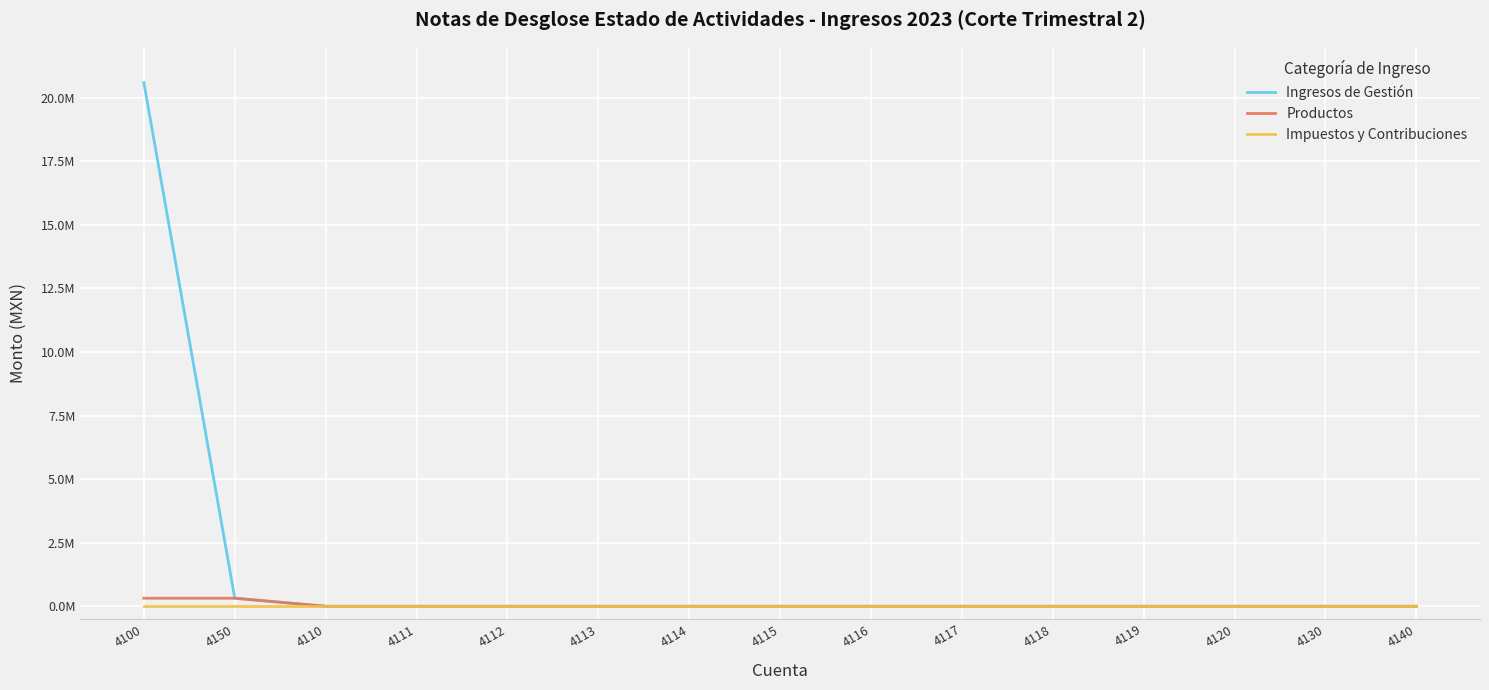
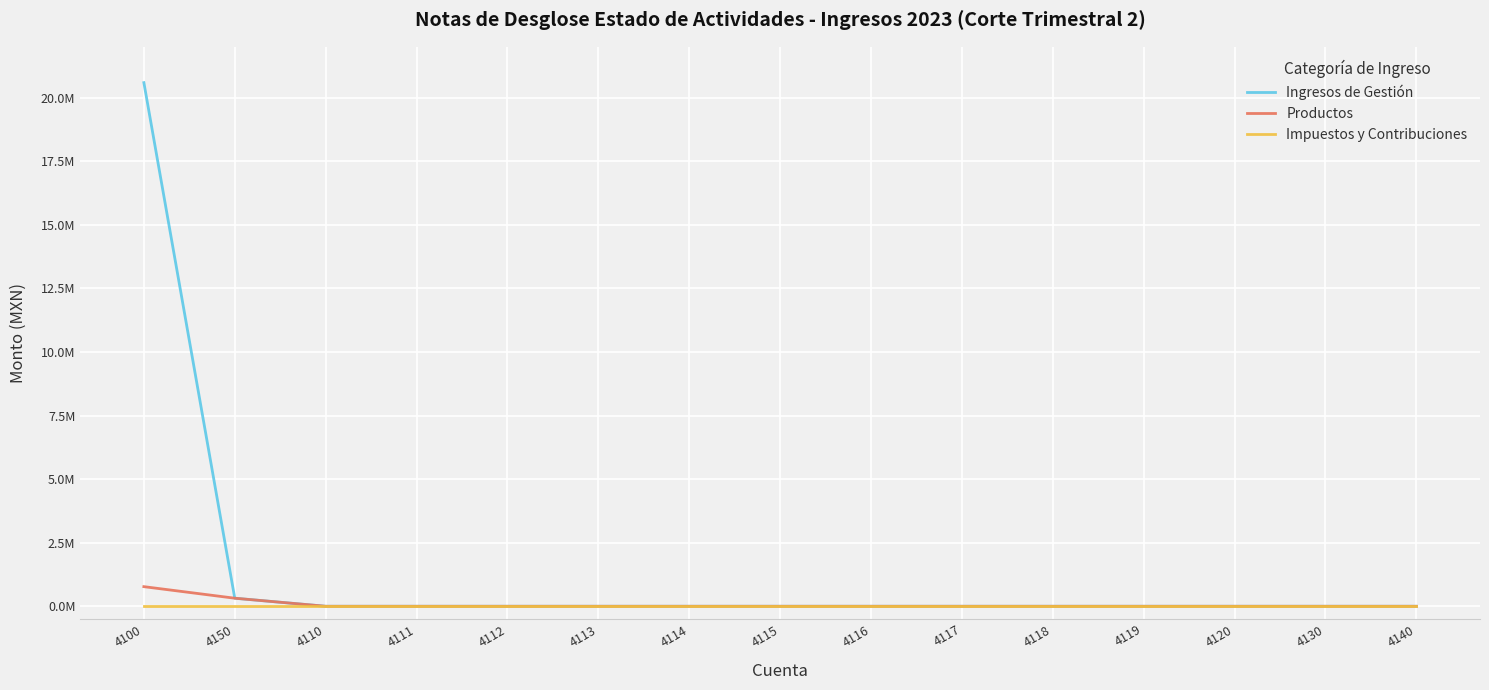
Productos, 4100: 300000 -> 800000
